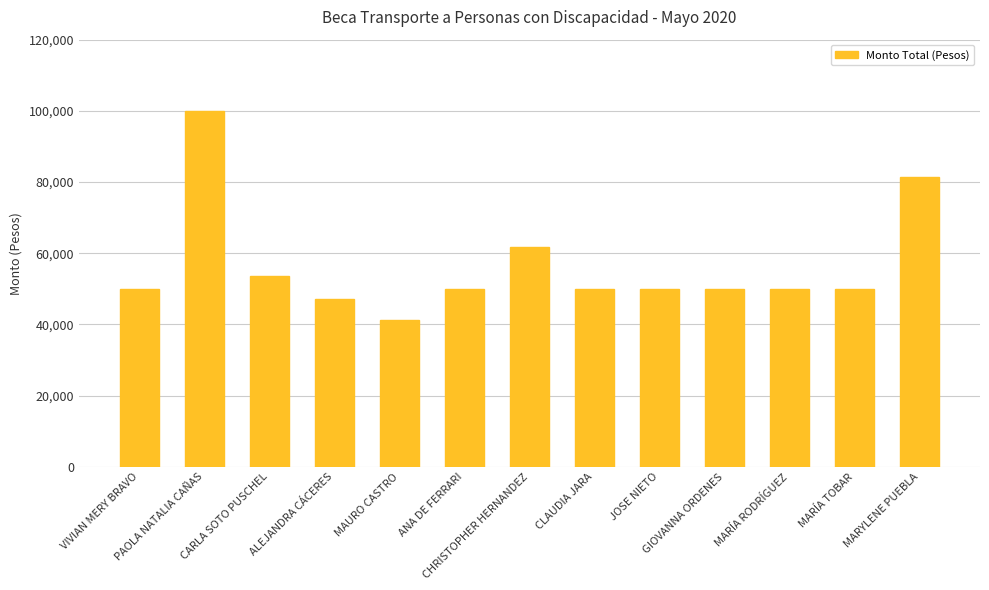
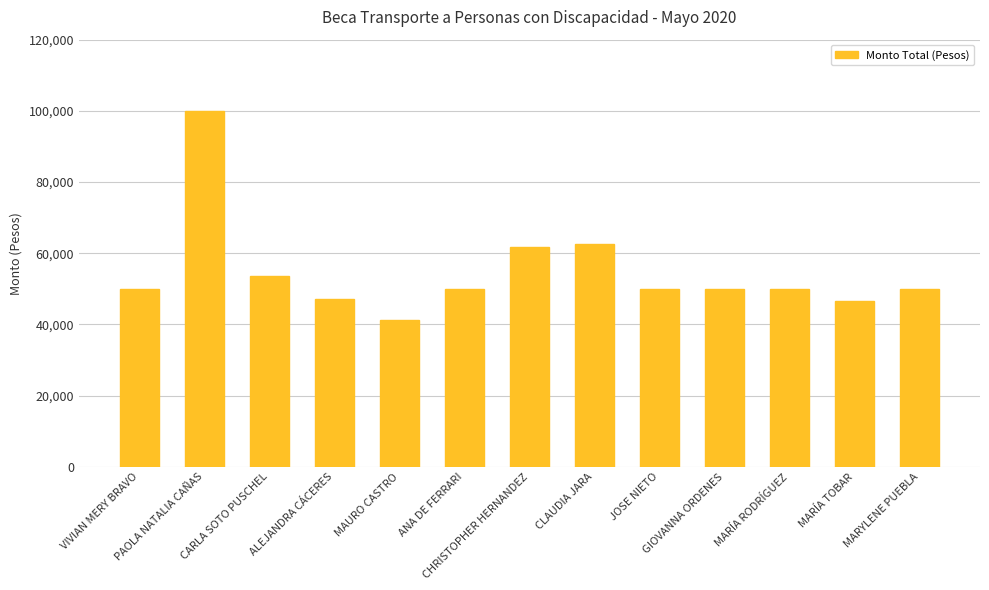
CLAUDIA JARA: 50,000 -> 63,000
MARÍA TOBAR: 50,000 -> 47,000
MARYLENE PUEBLA: 81,000 -> 50,000
